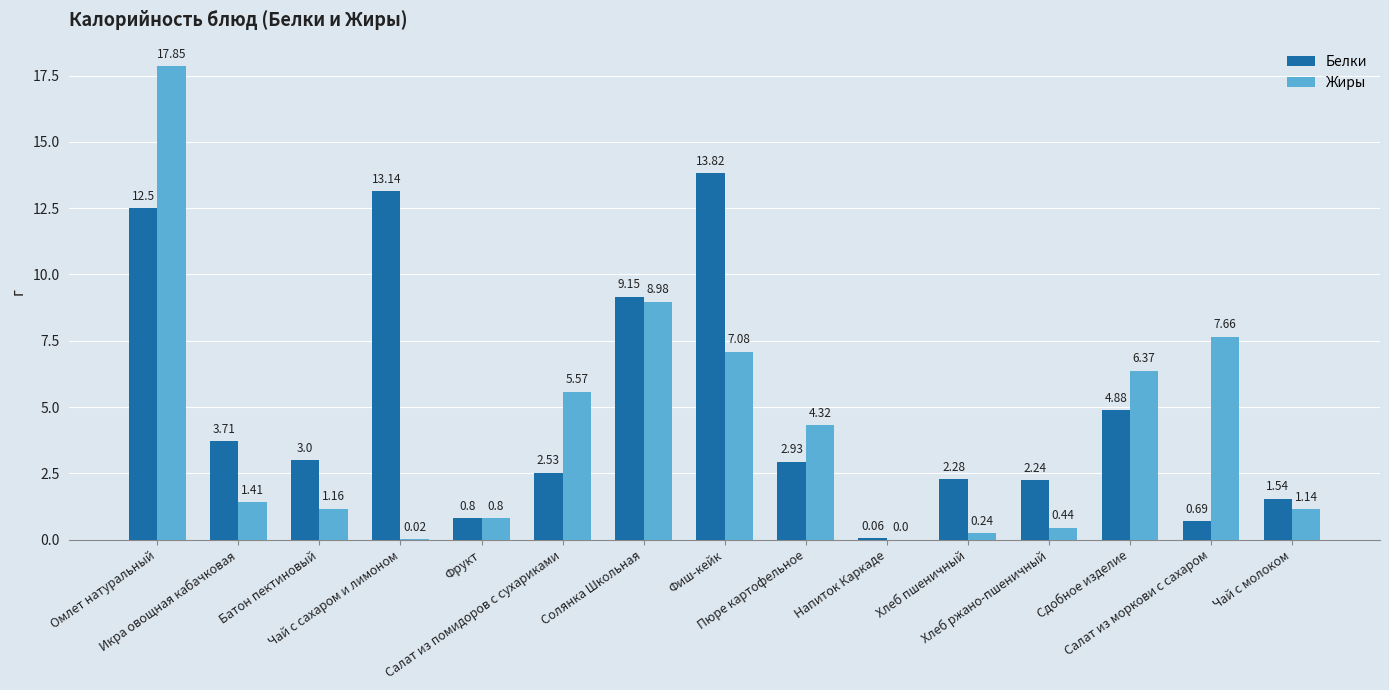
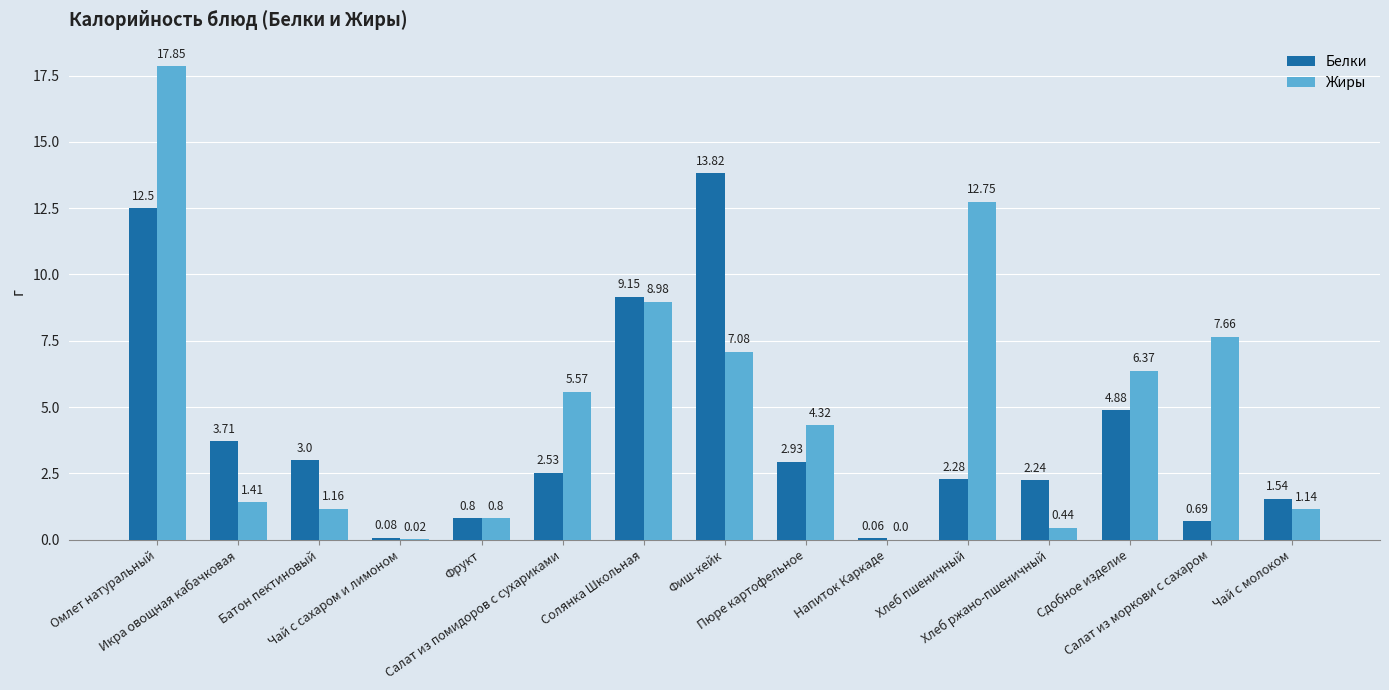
Белки, Чай с сахаром и лимоном: 13.14 -> 0.08
Жиры, Хлеб пшеничный: 0.24 -> 12.75
